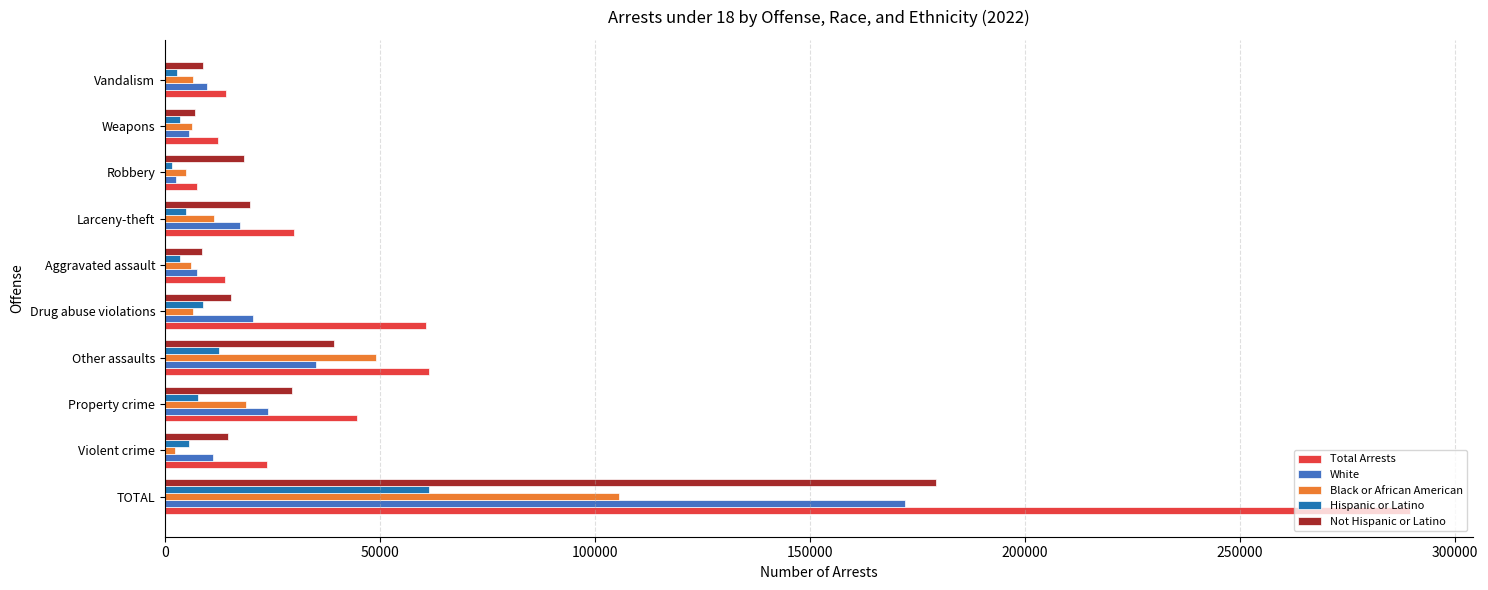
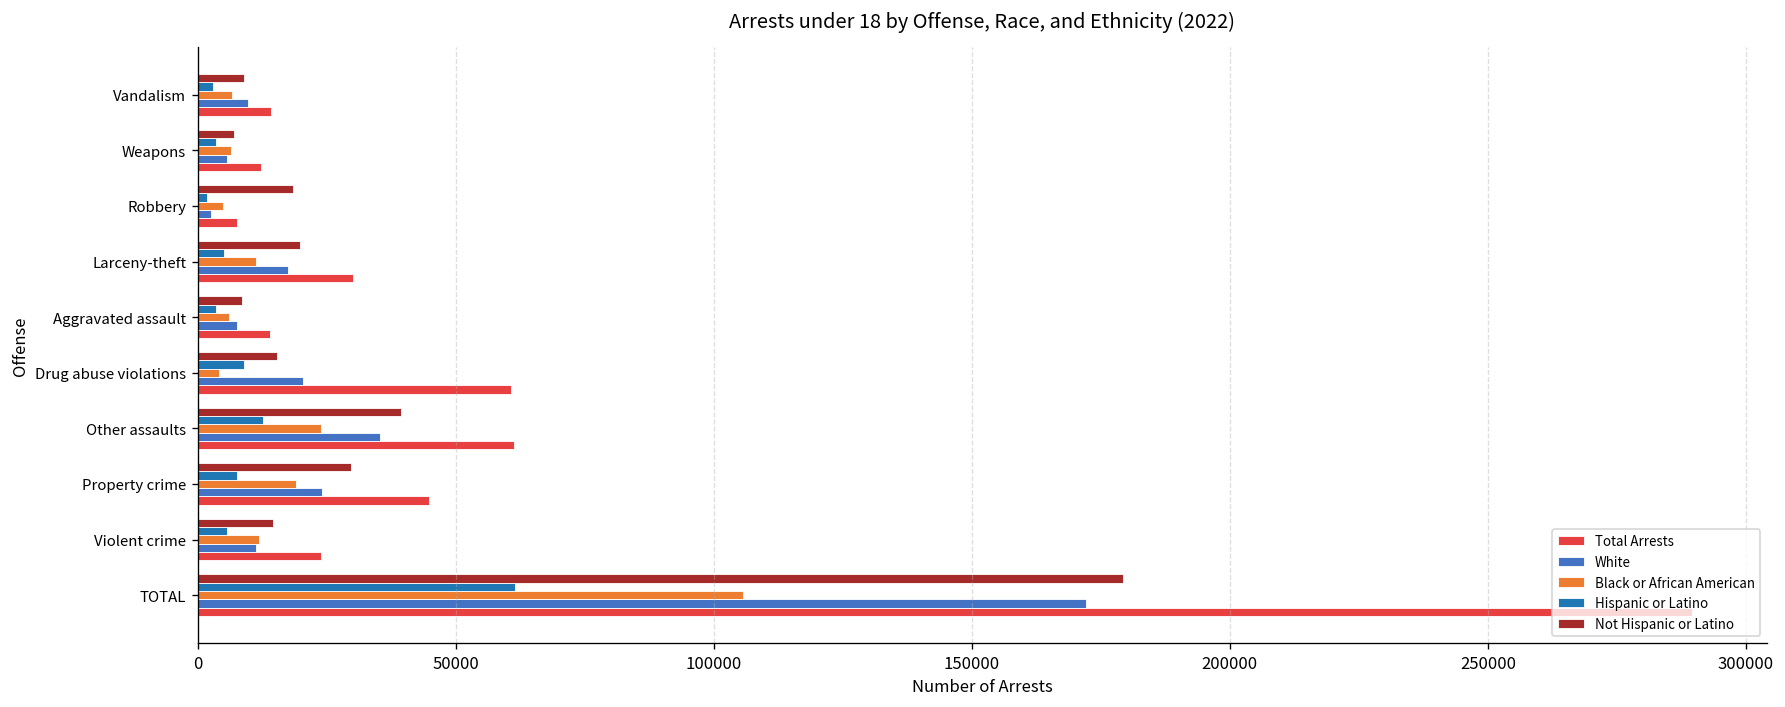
Black or African American, Drug abuse violations: 7000 -> 4000
Black or African American, Other assaults: 49000 -> 24000
Black or African American, Violent crime: 2000 -> 12000
